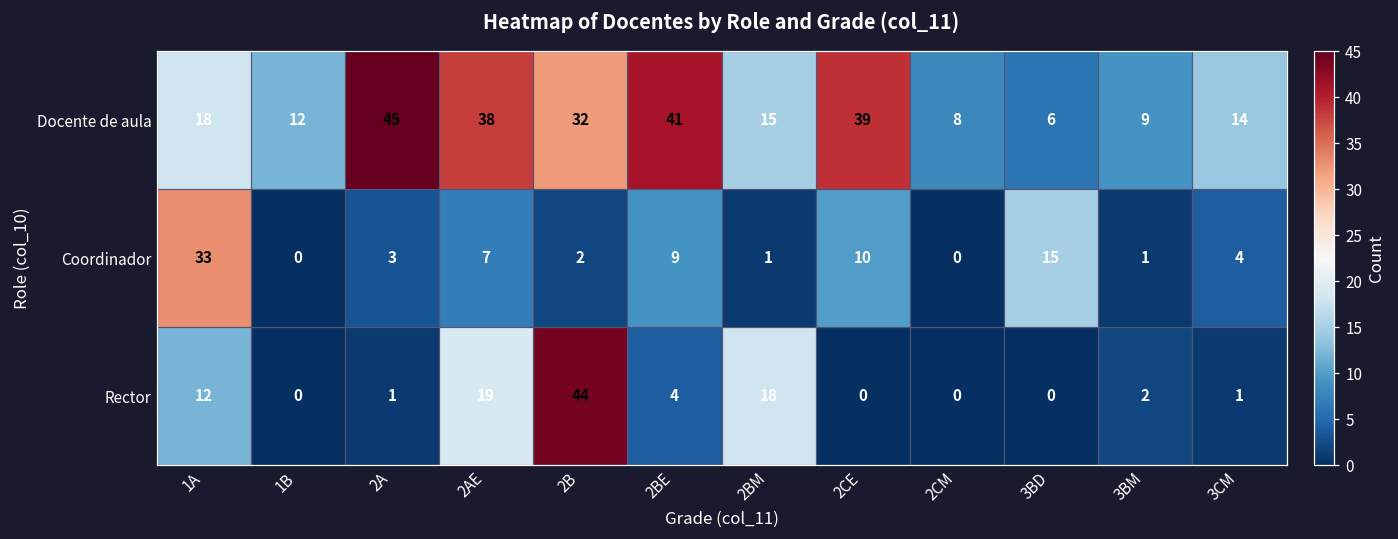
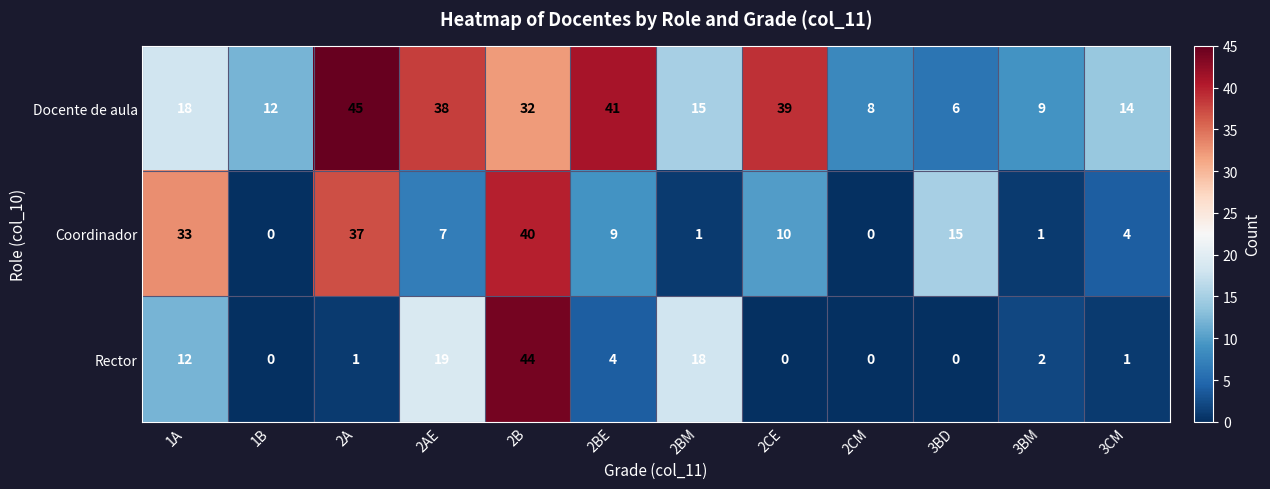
Coordinador, 2A: 3 -> 37
Coordinador, 2B: 2 -> 40
